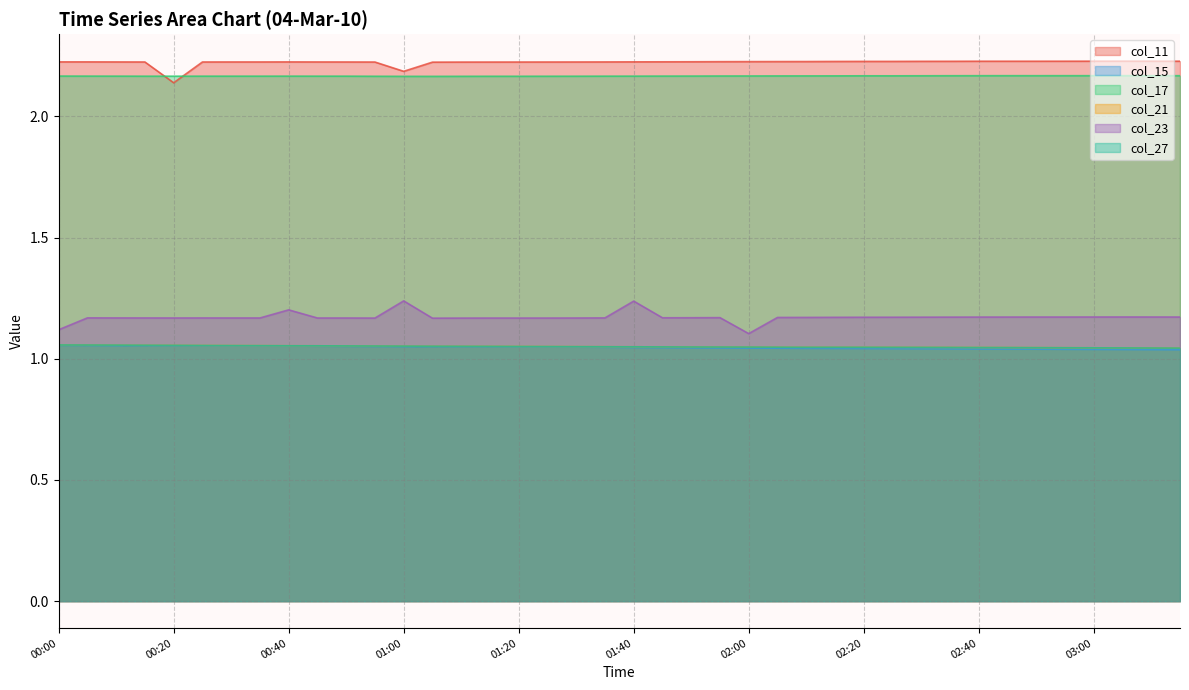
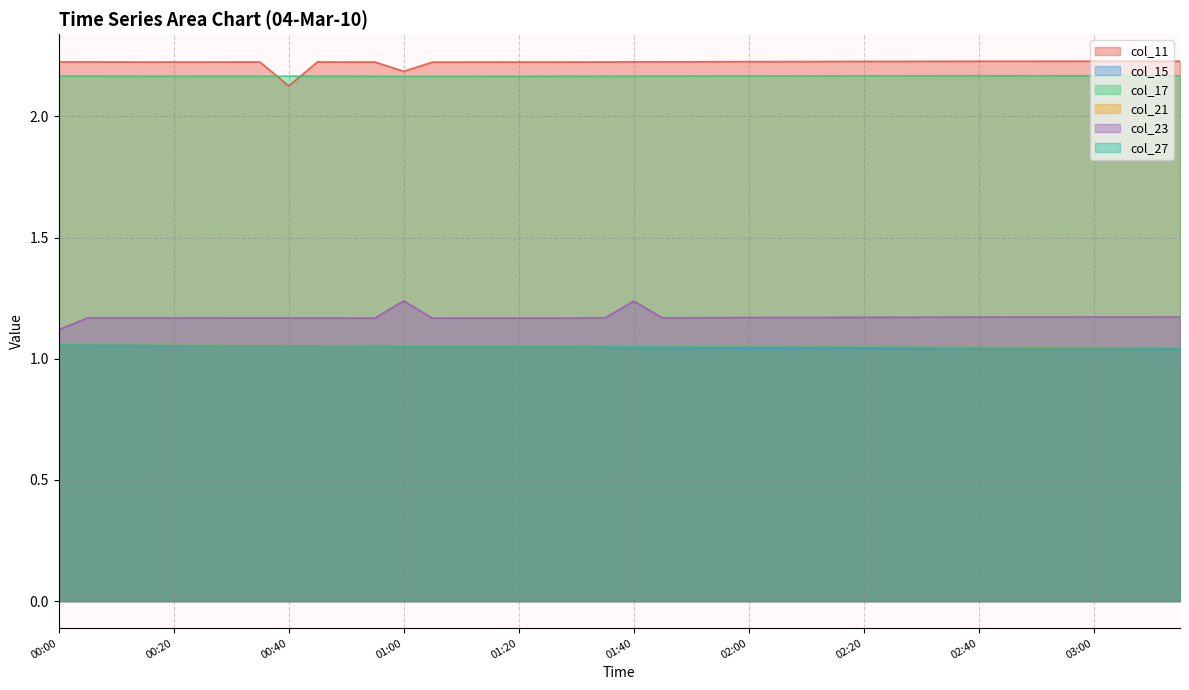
col_11, 00:20: 2.14 -> 2.22
col_11, 00:40: 2.23 -> 2.13
col_23, 00:40: 1.20 -> 1.17
col_23, 02:00: 1.10 -> 1.17
